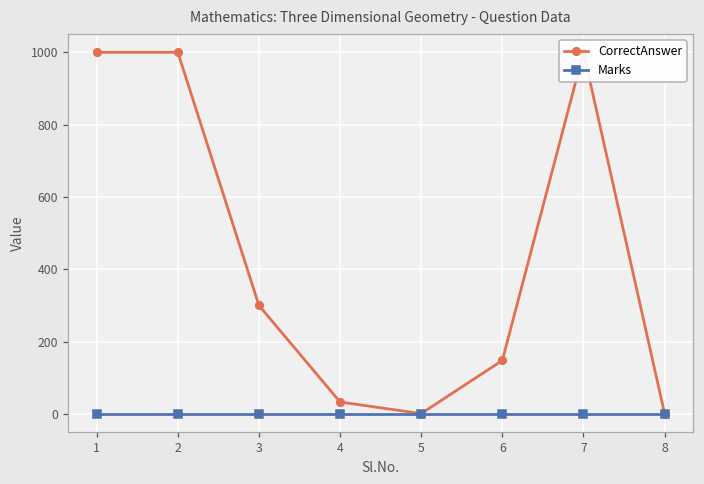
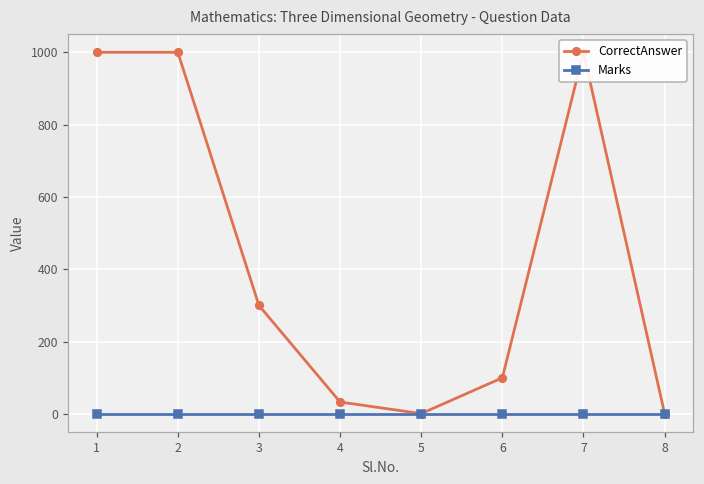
CorrectAnswer, 6: 150 -> 100
